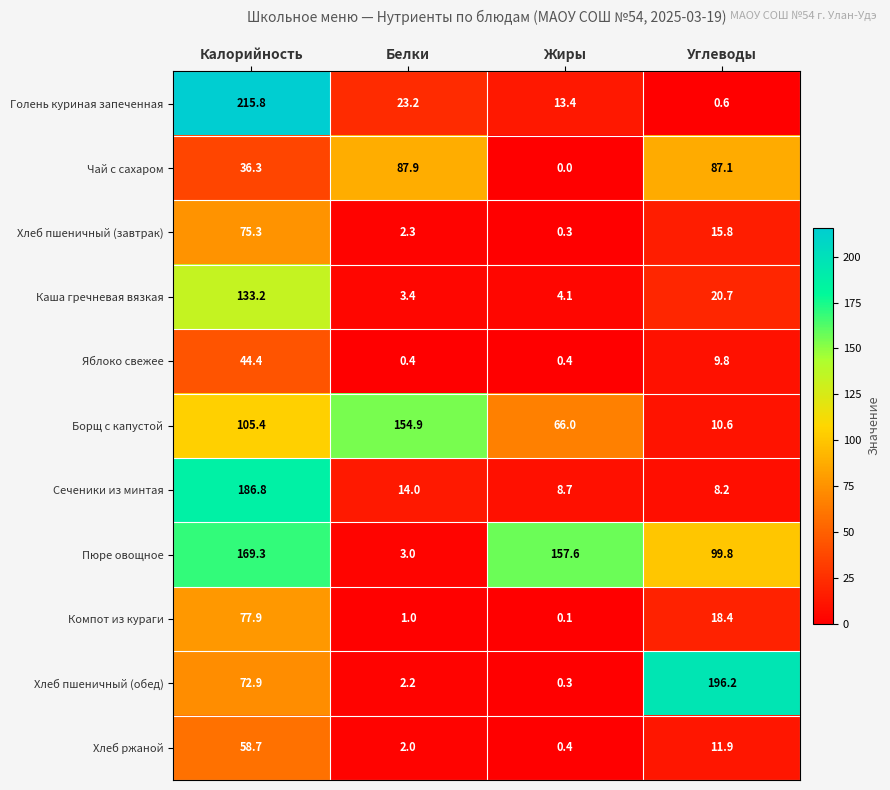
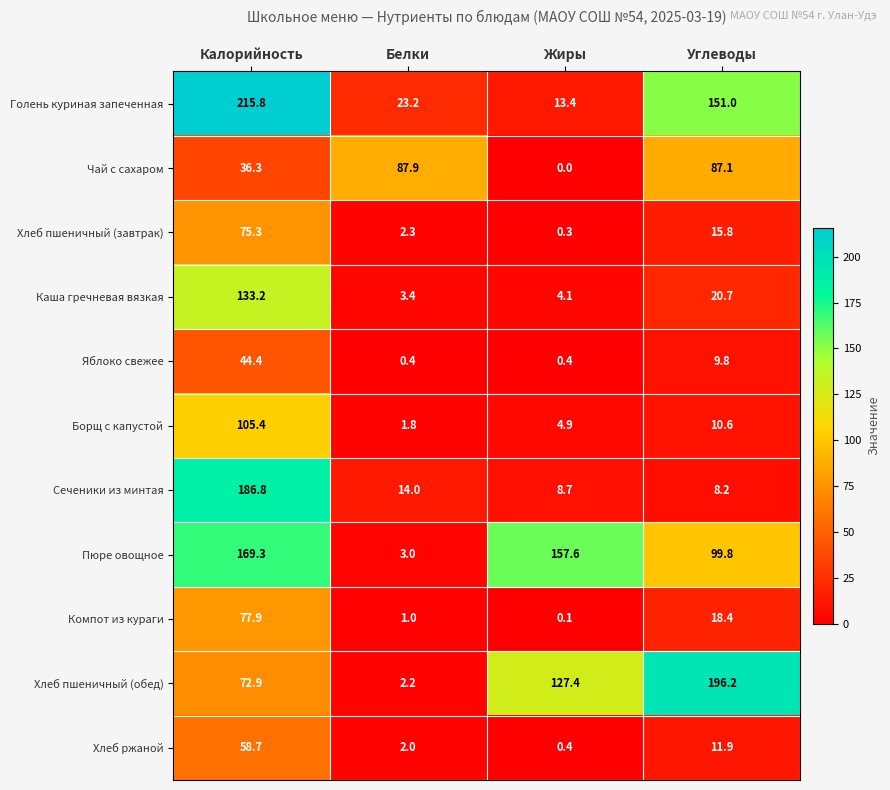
Голень куриная запеченная, Углеводы: 0.6 -> 151.0
Борщ с капустой, Белки: 154.9 -> 1.8
Борщ с капустой, Жиры: 66.0 -> 4.9
Хлеб пшеничный (обед), Жиры: 0.3 -> 127.4
